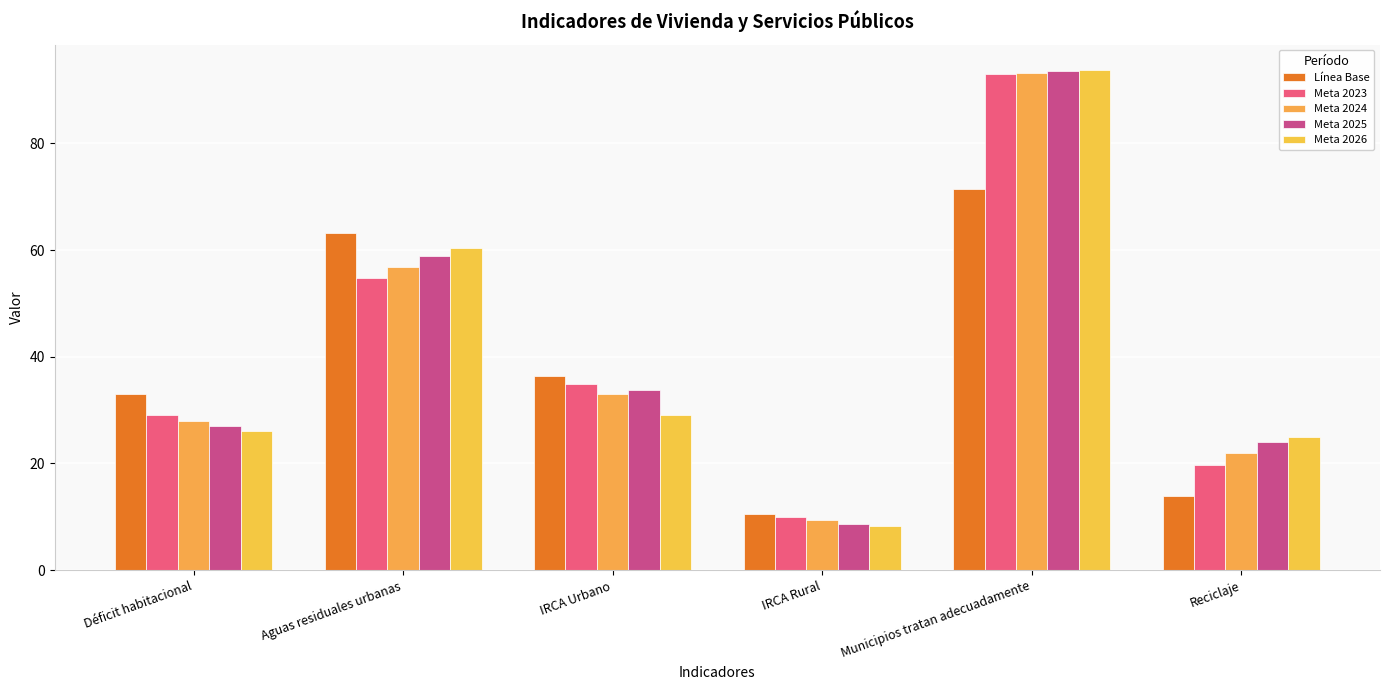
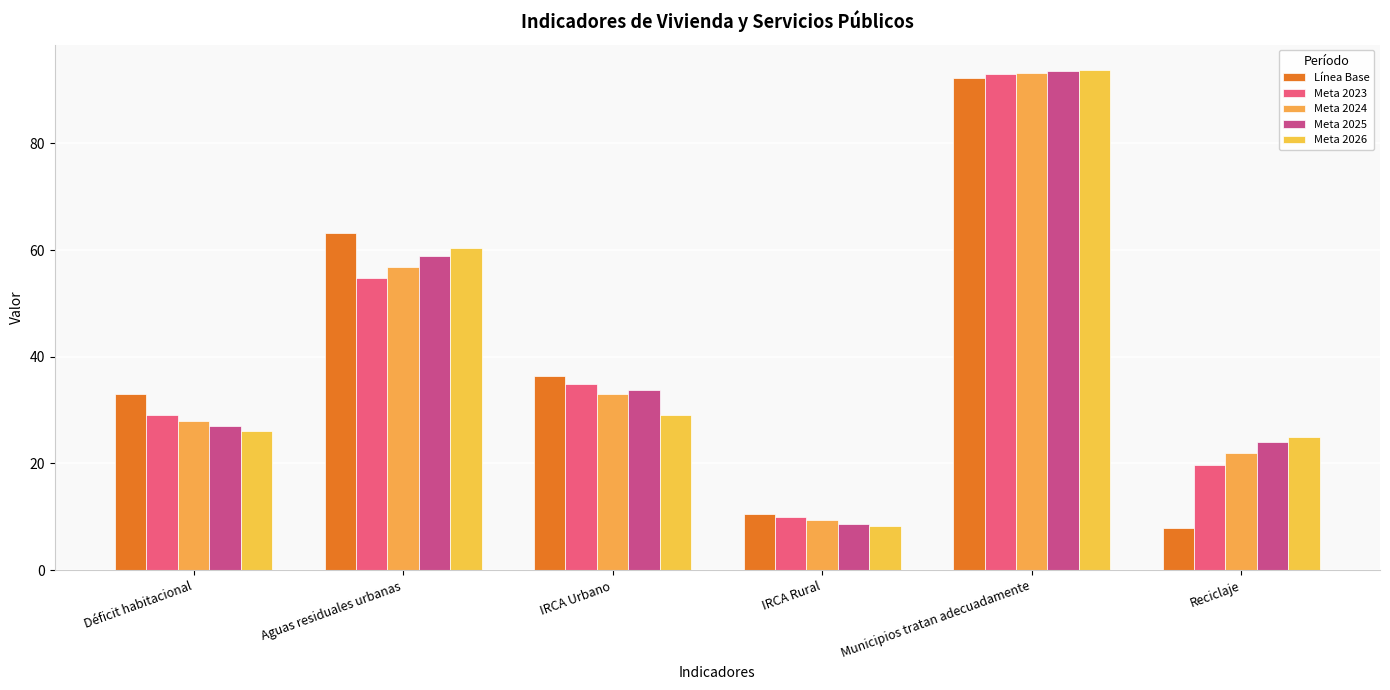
Línea Base, Municipios tratan adecuadamente: 72 -> 92
Línea Base, Reciclaje: 14 -> 8
